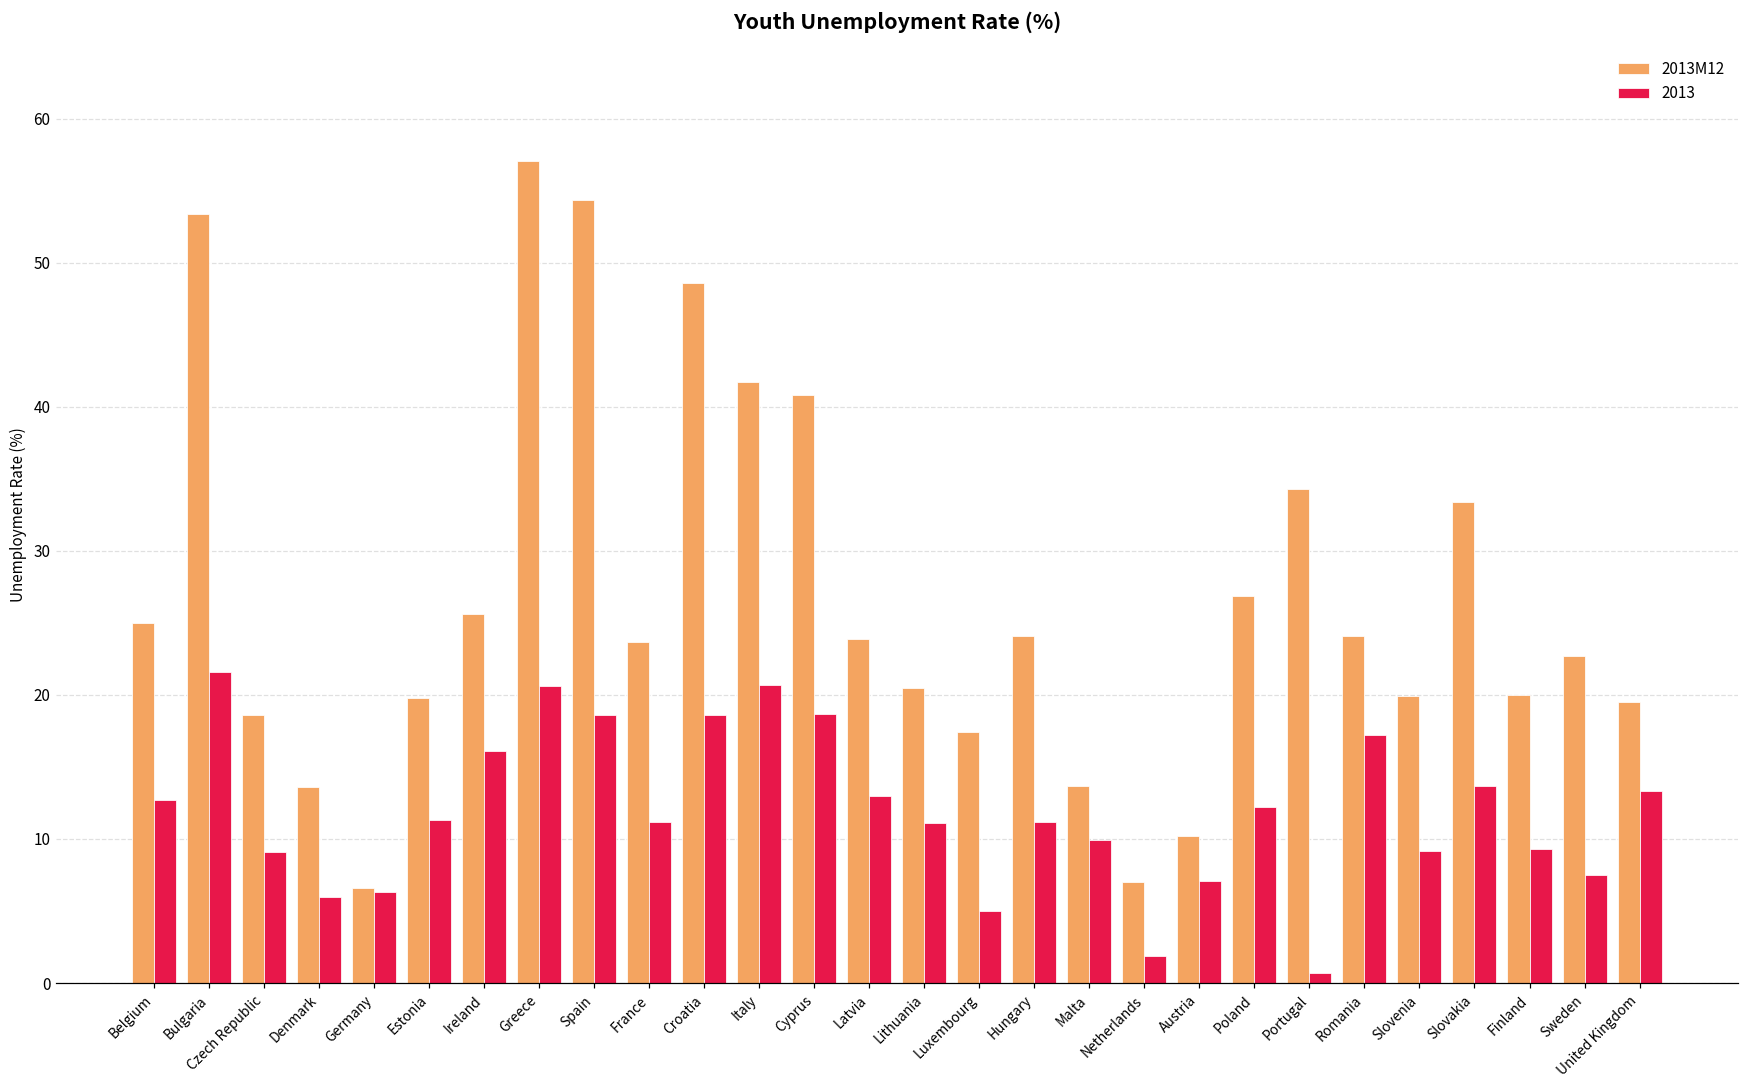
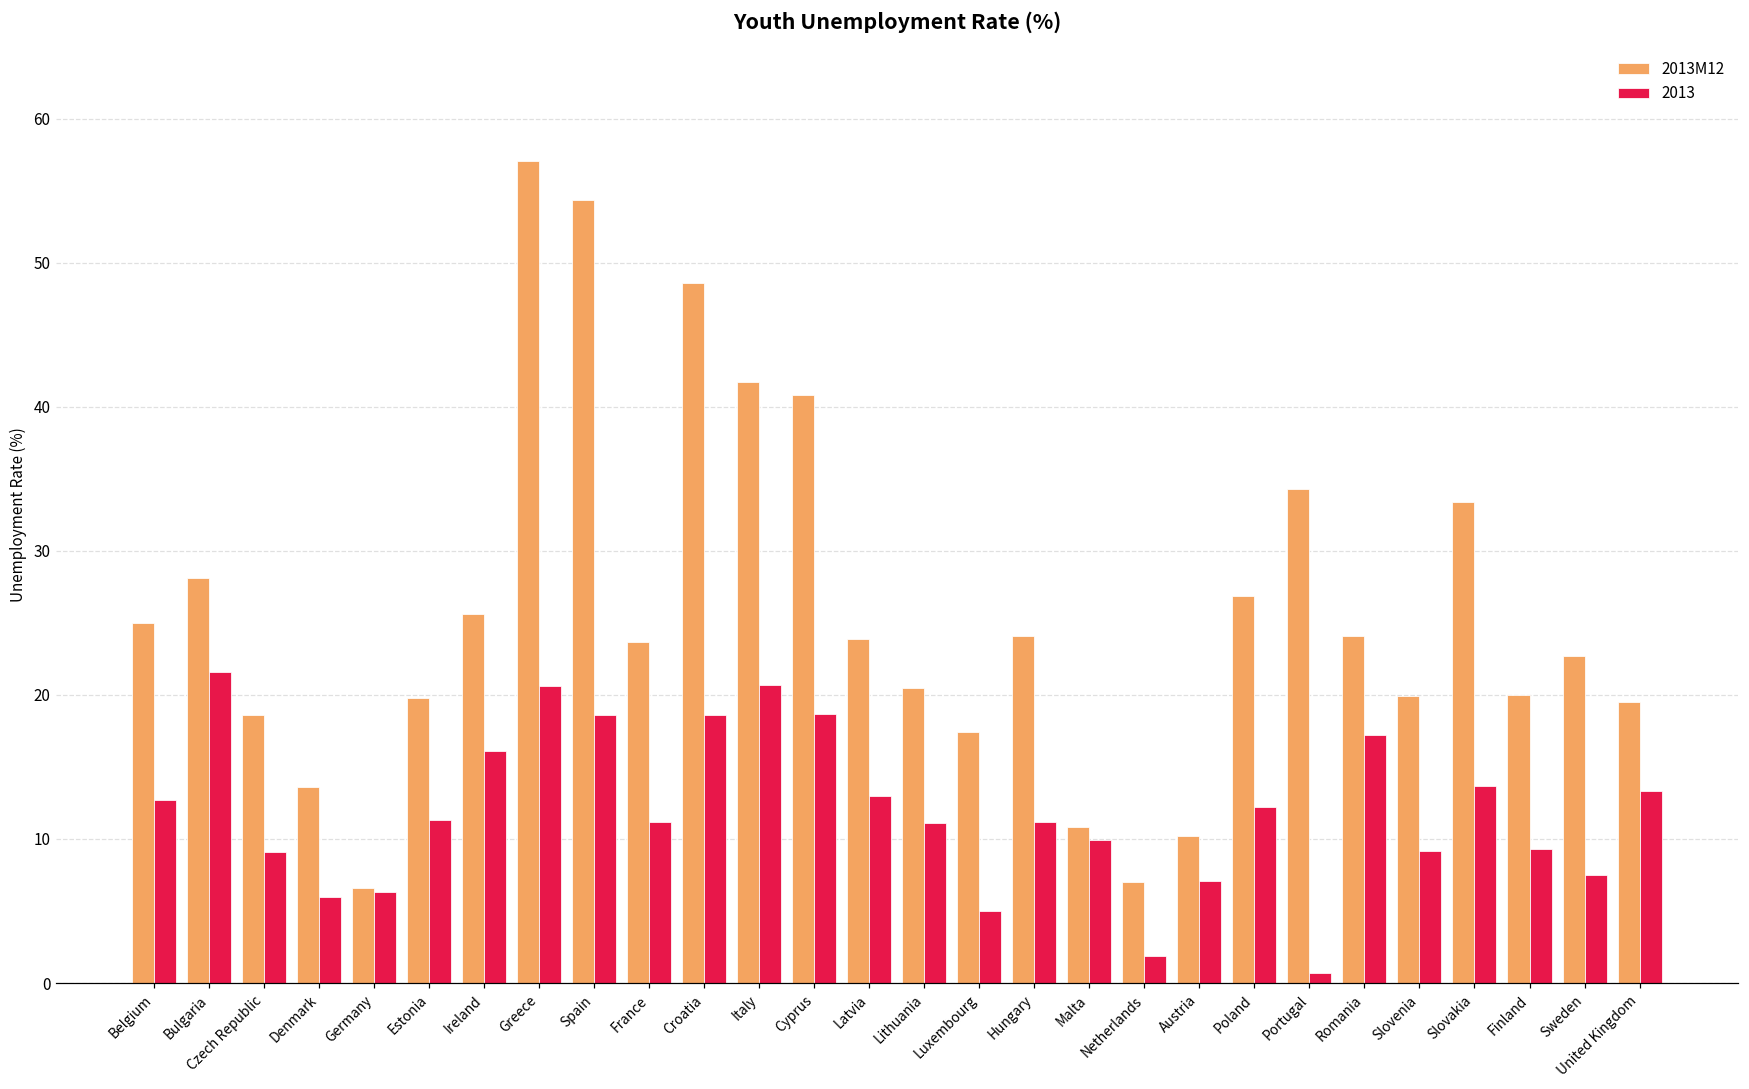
2013M12, Bulgaria: 53.4 -> 28.1
2013M12, Malta: 13.7 -> 10.8
